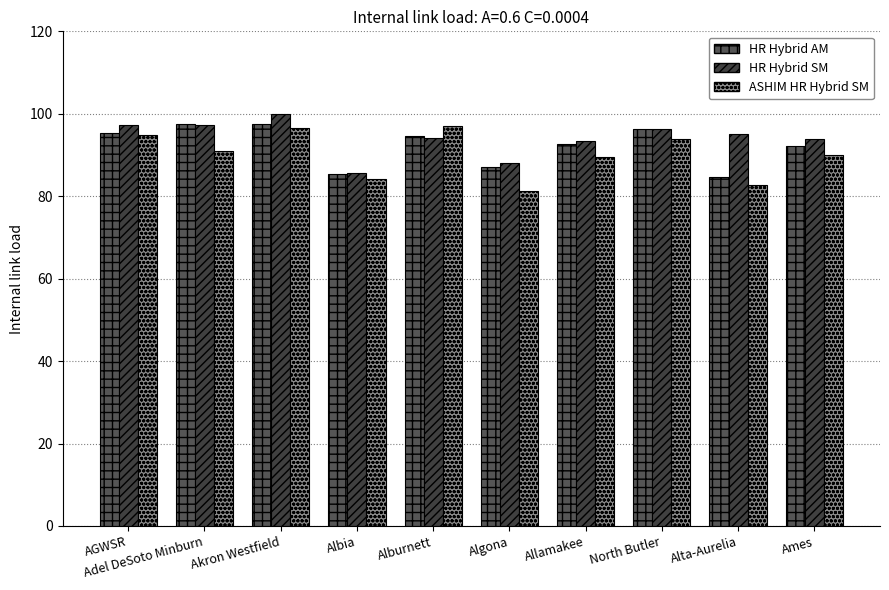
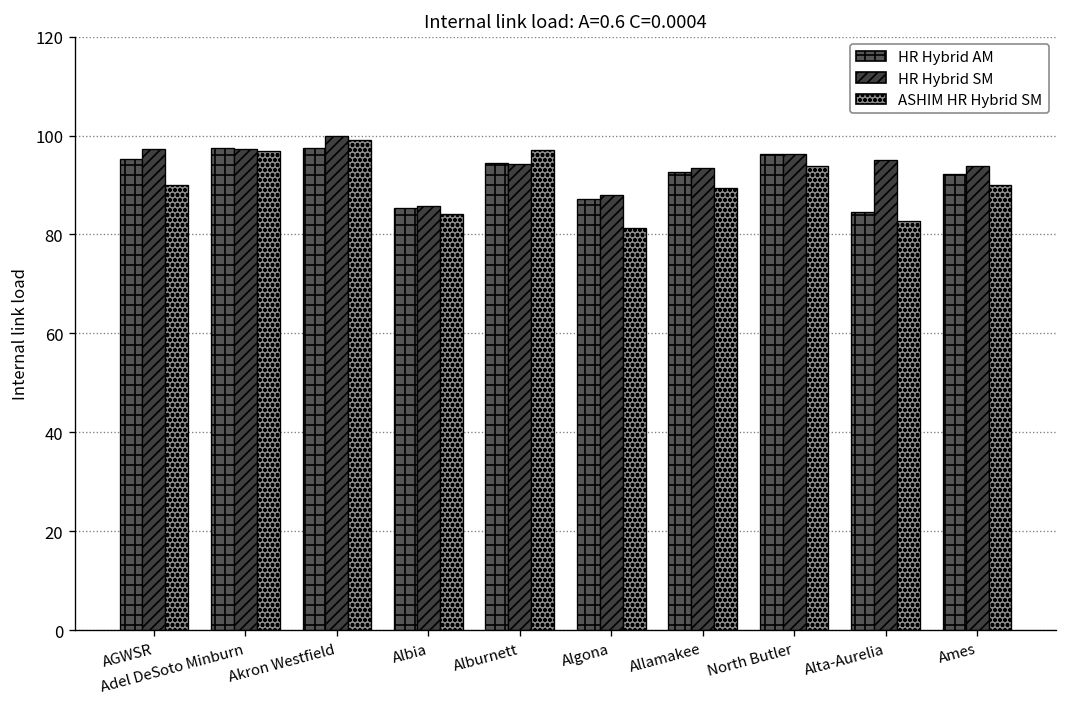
ASHIM HR Hybrid SM, AGWSR: 95 -> 90
ASHIM HR Hybrid SM, Adel DeSoto Minburn: 91 -> 97
ASHIM HR Hybrid SM, Akron Westfield: 96 -> 99
